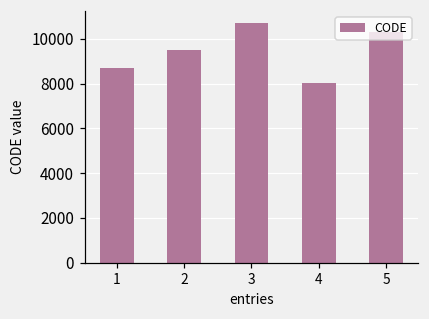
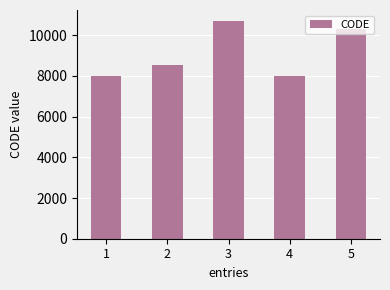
1: 8700 -> 8000
2: 9500 -> 8500
